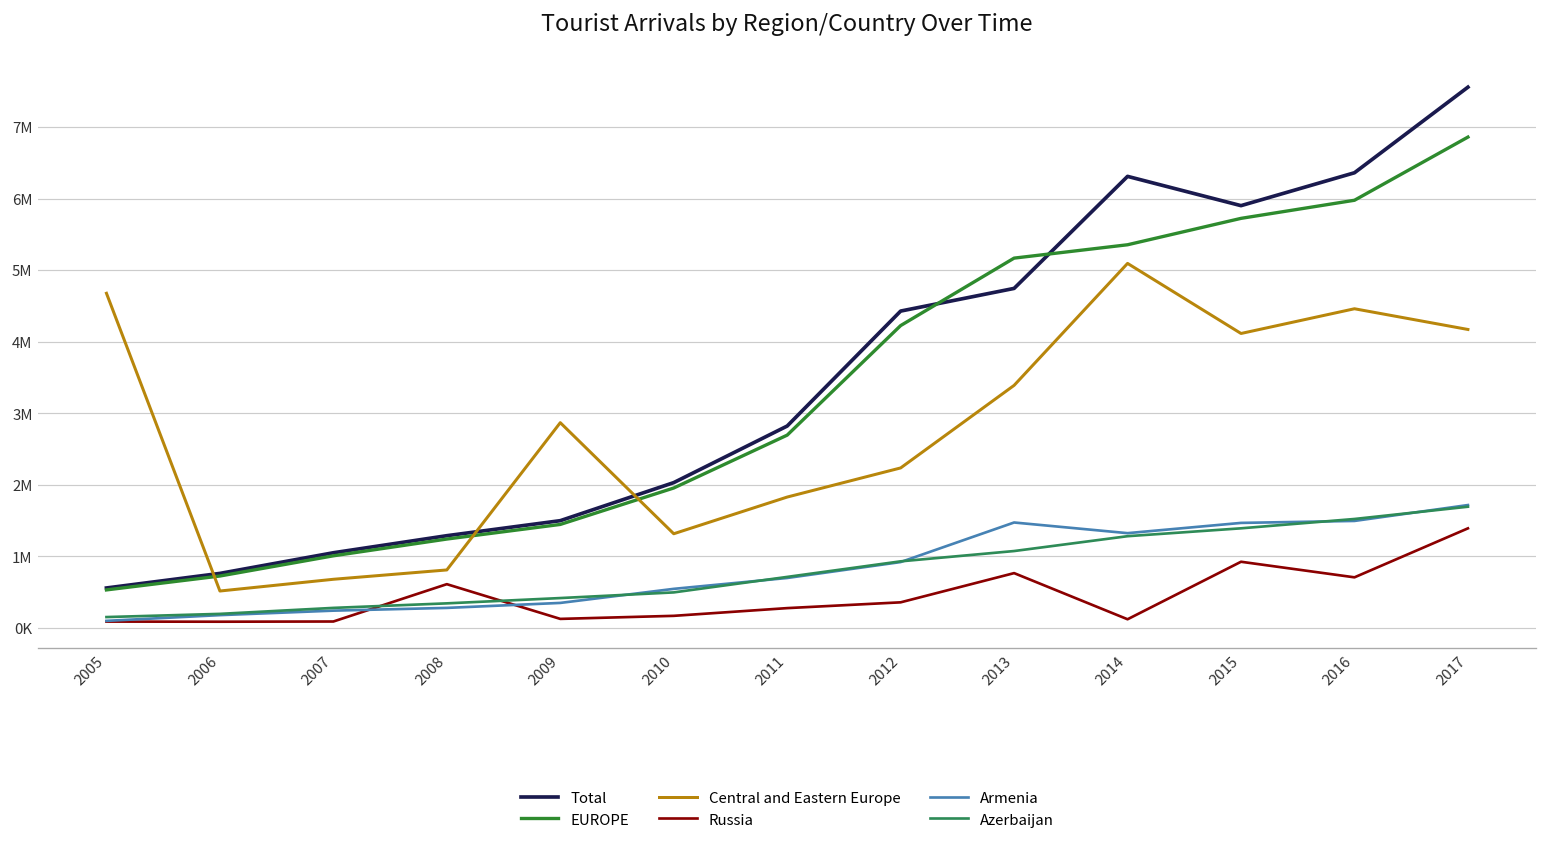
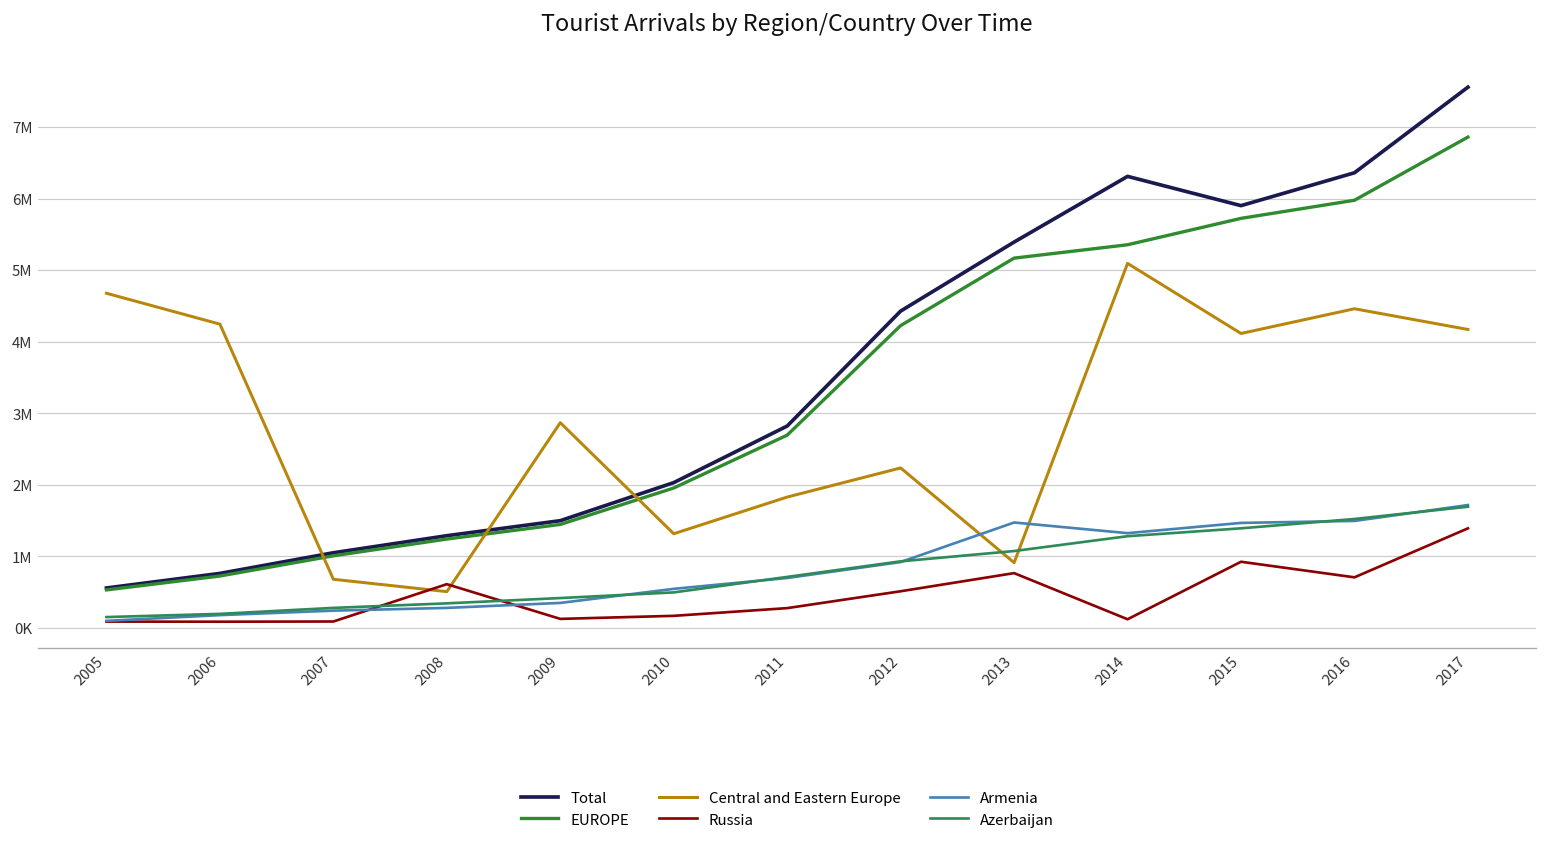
Central and Eastern Europe, 2006: 500000 -> 4200000
Central and Eastern Europe, 2008: 800000 -> 500000
Russia, 2012: 400000 -> 500000
Total, 2013: 4700000 -> 5400000
Central and Eastern Europe, 2013: 3400000 -> 900000
